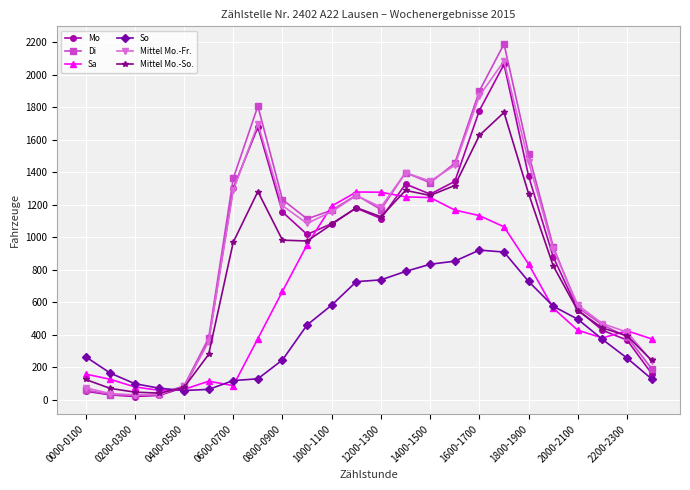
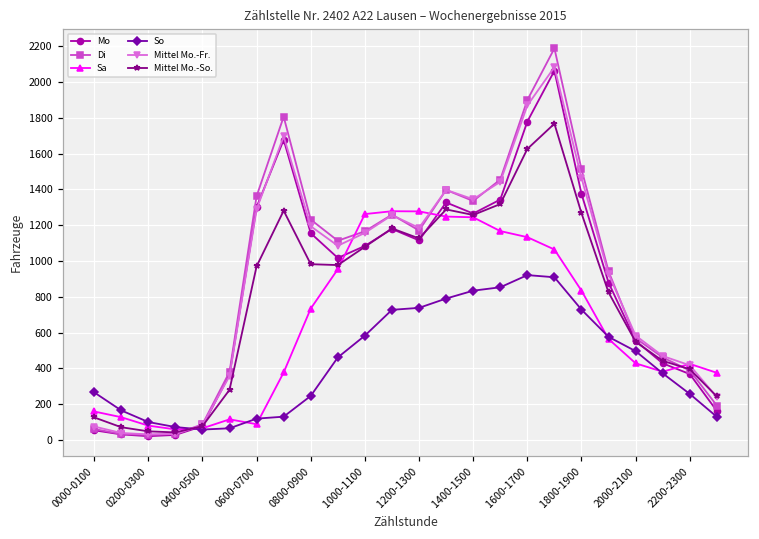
Sa, 0800-0900: 670 -> 730
Sa, 1000-1100: 1190 -> 1260
